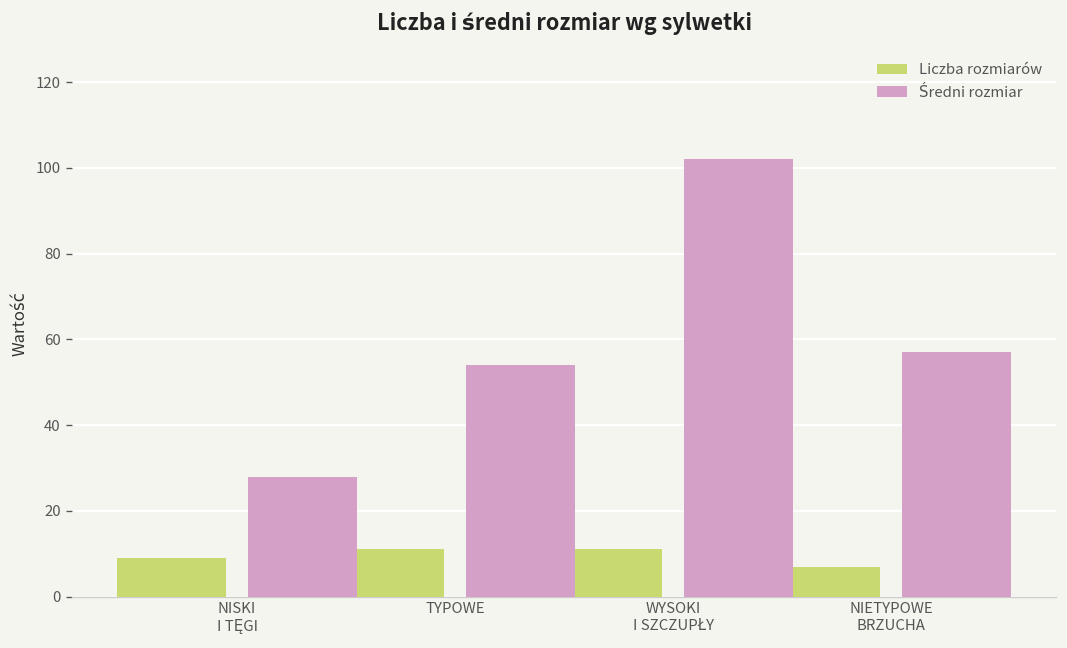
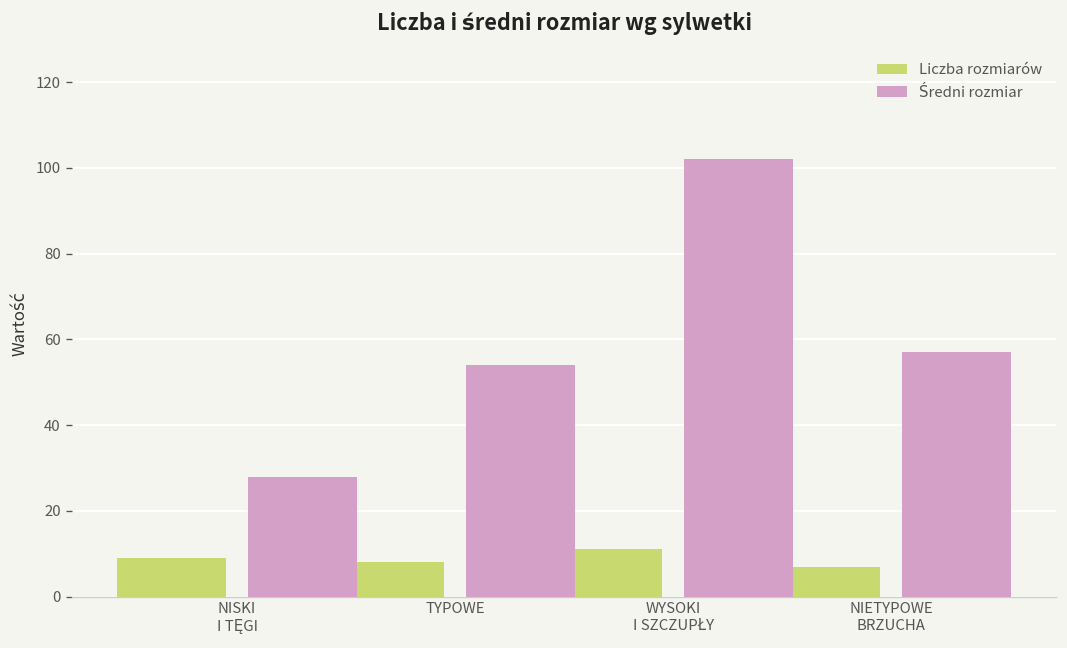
Liczba rozmiarów, TYPOWE: 11 -> 8
